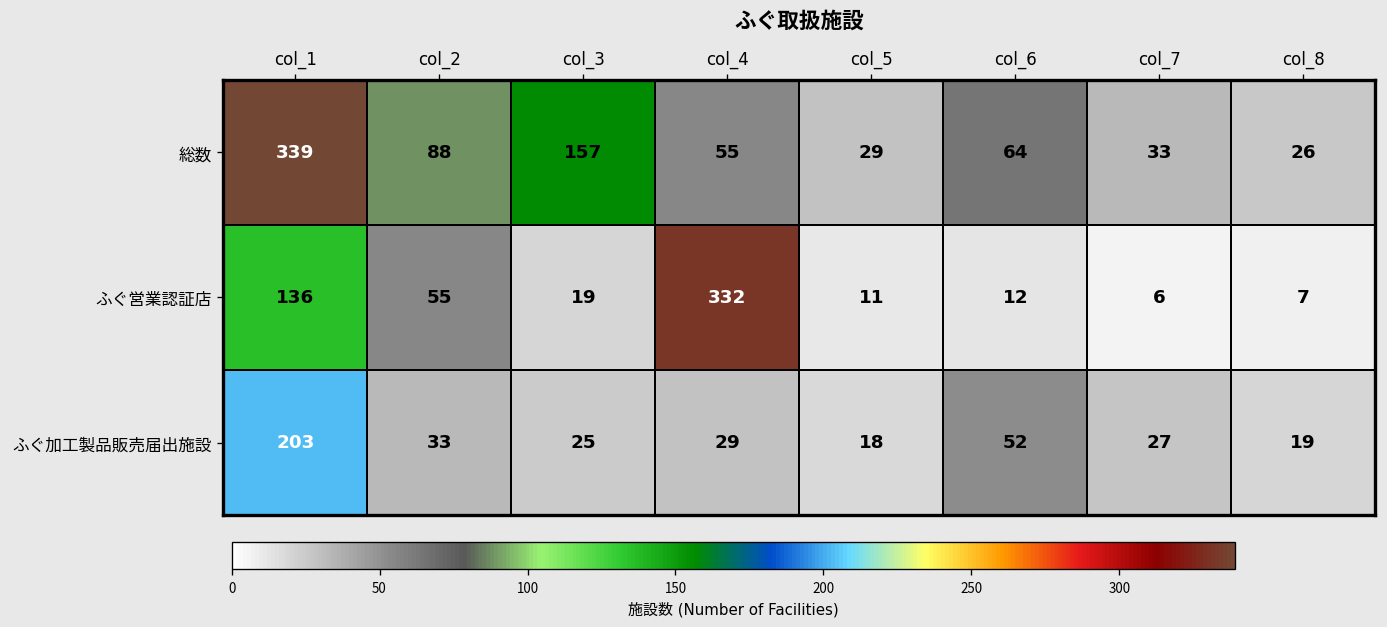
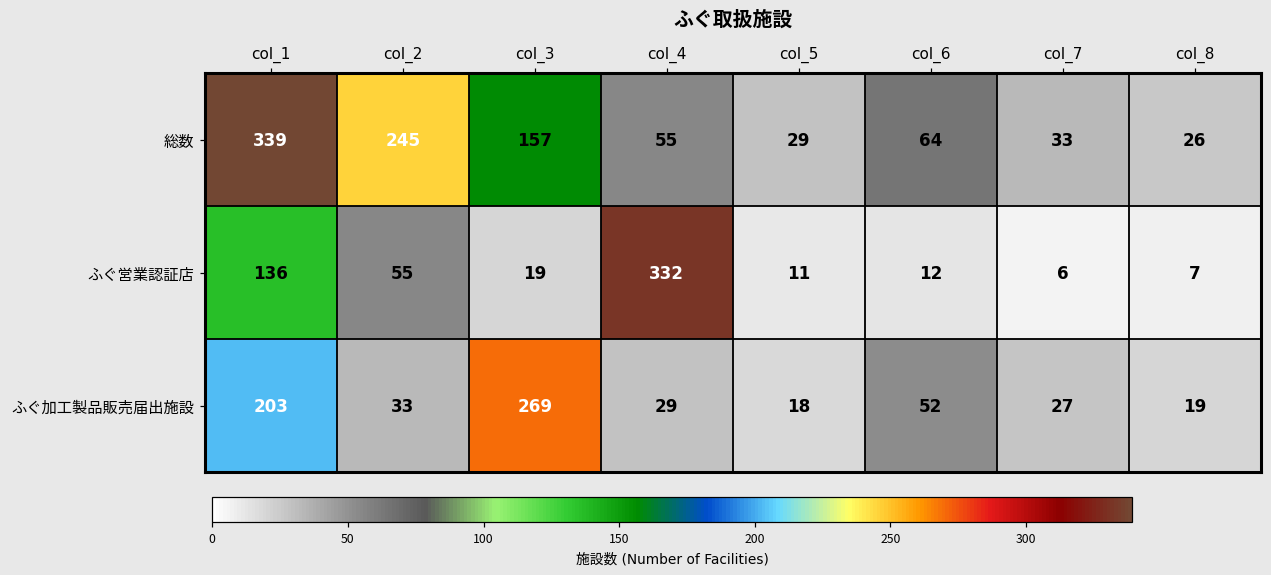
総数, col_2: 88 -> 245
ふぐ加工製品販売届出施設, col_3: 25 -> 269
